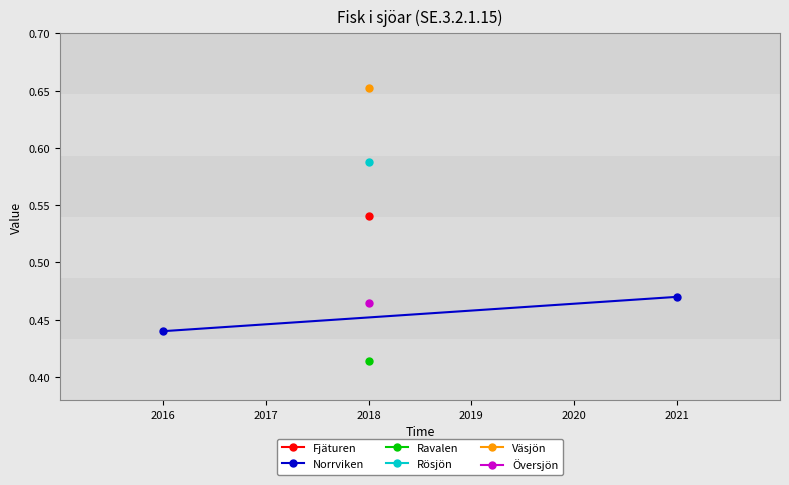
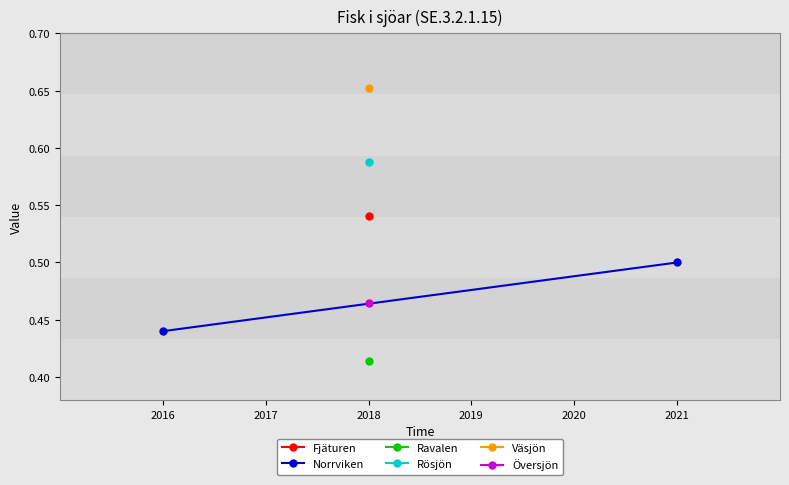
Norrviken, 2021: 0.47 -> 0.50
